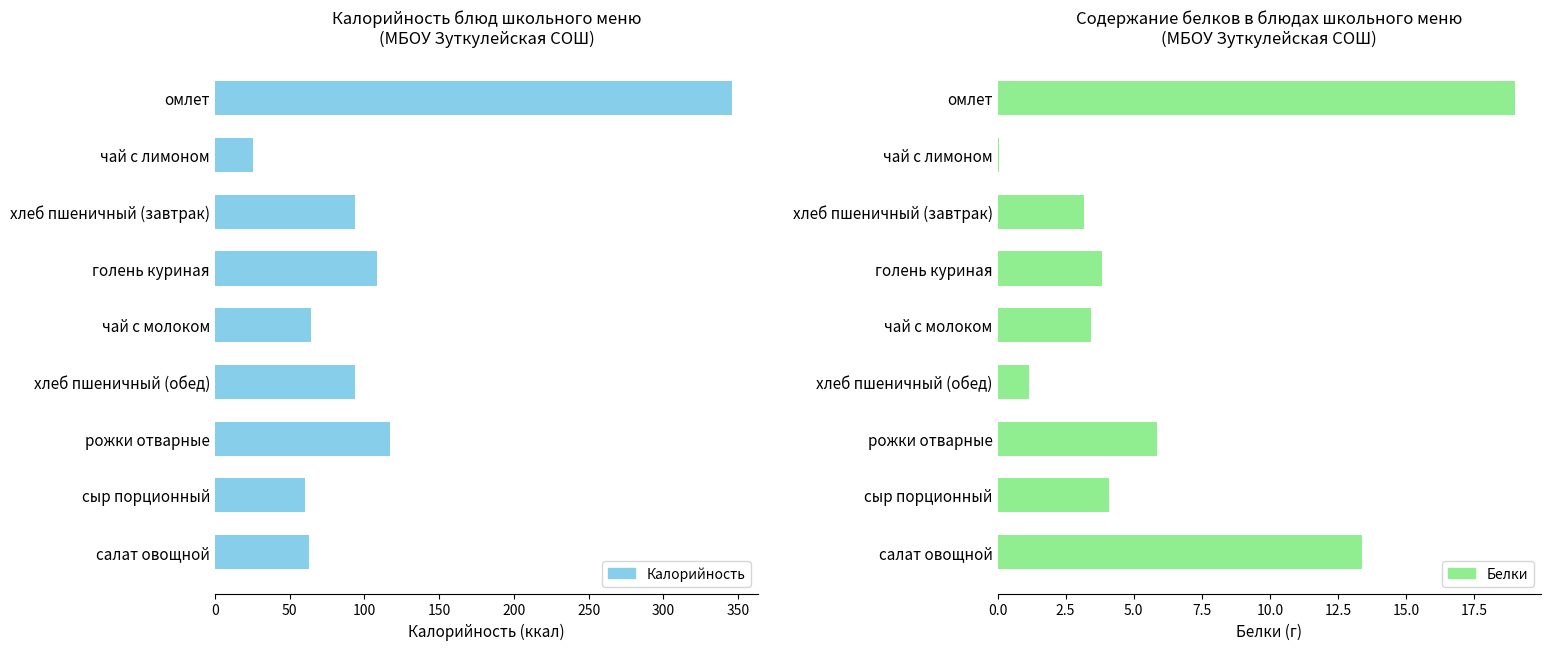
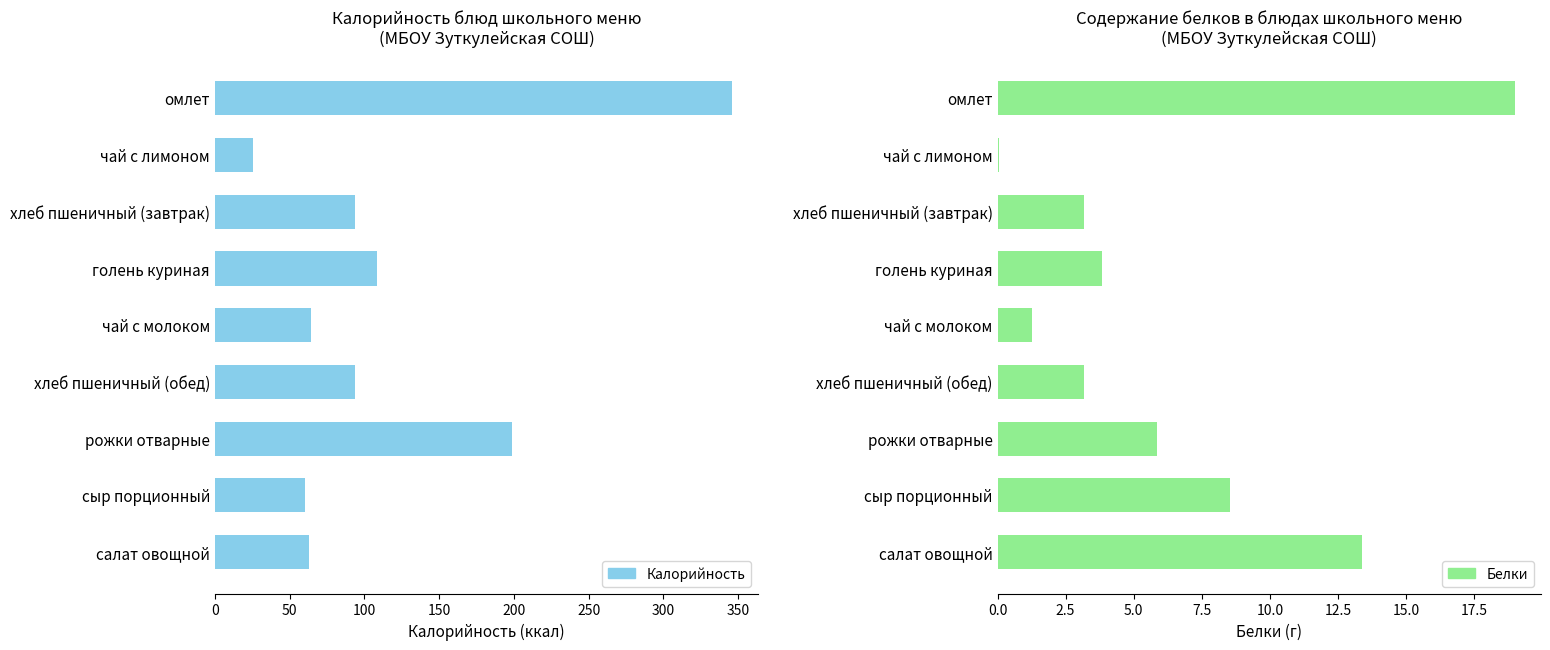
Калорийность блюд школьного меню (МБОУ Зуткулейская СОШ), рожки отварные: 117 -> 199
Содержание белков в блюдах школьного меню (МБОУ Зуткулейская СОШ), чай с молоком: 3.4 -> 1.3
Содержание белков в блюдах школьного меню (МБОУ Зуткулейская СОШ), хлеб пшеничный (обед): 1.1 -> 3.2
Содержание белков в блюдах школьного меню (МБОУ Зуткулейская СОШ), сыр порционный: 4.1 -> 8.5
